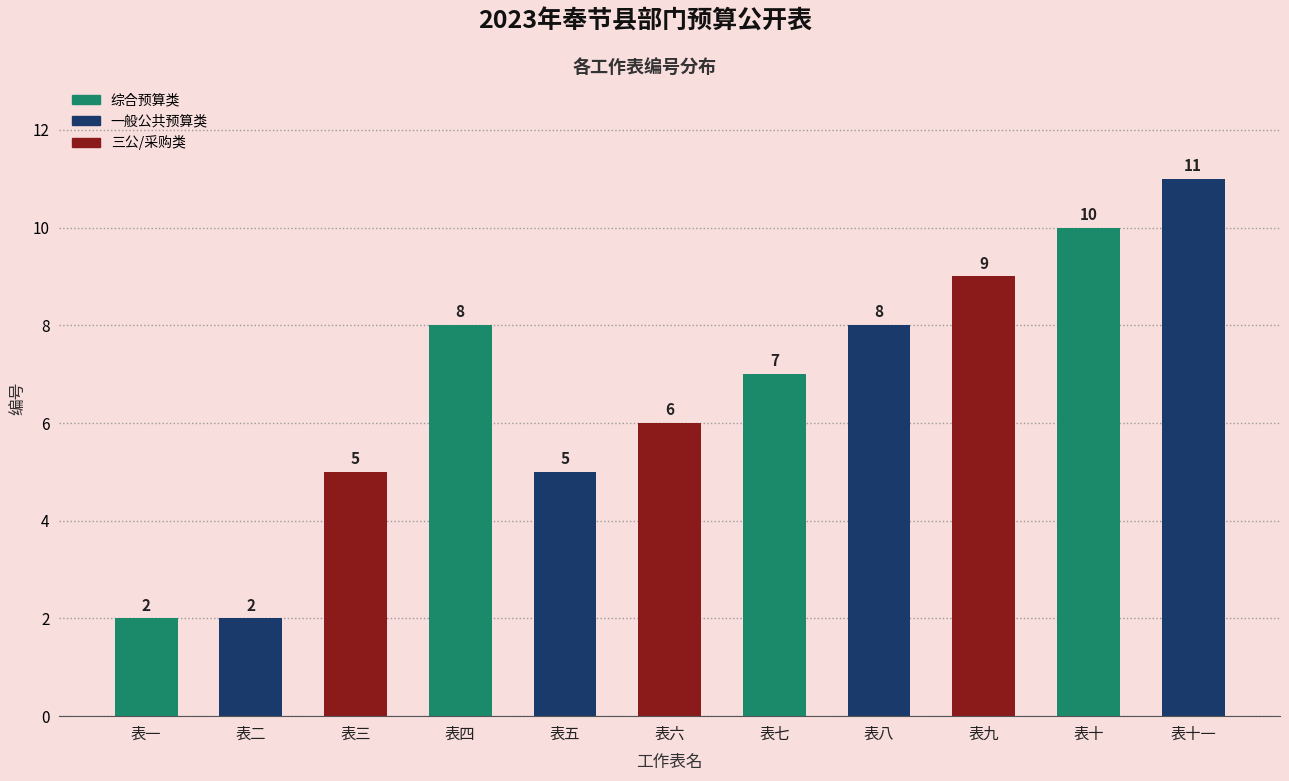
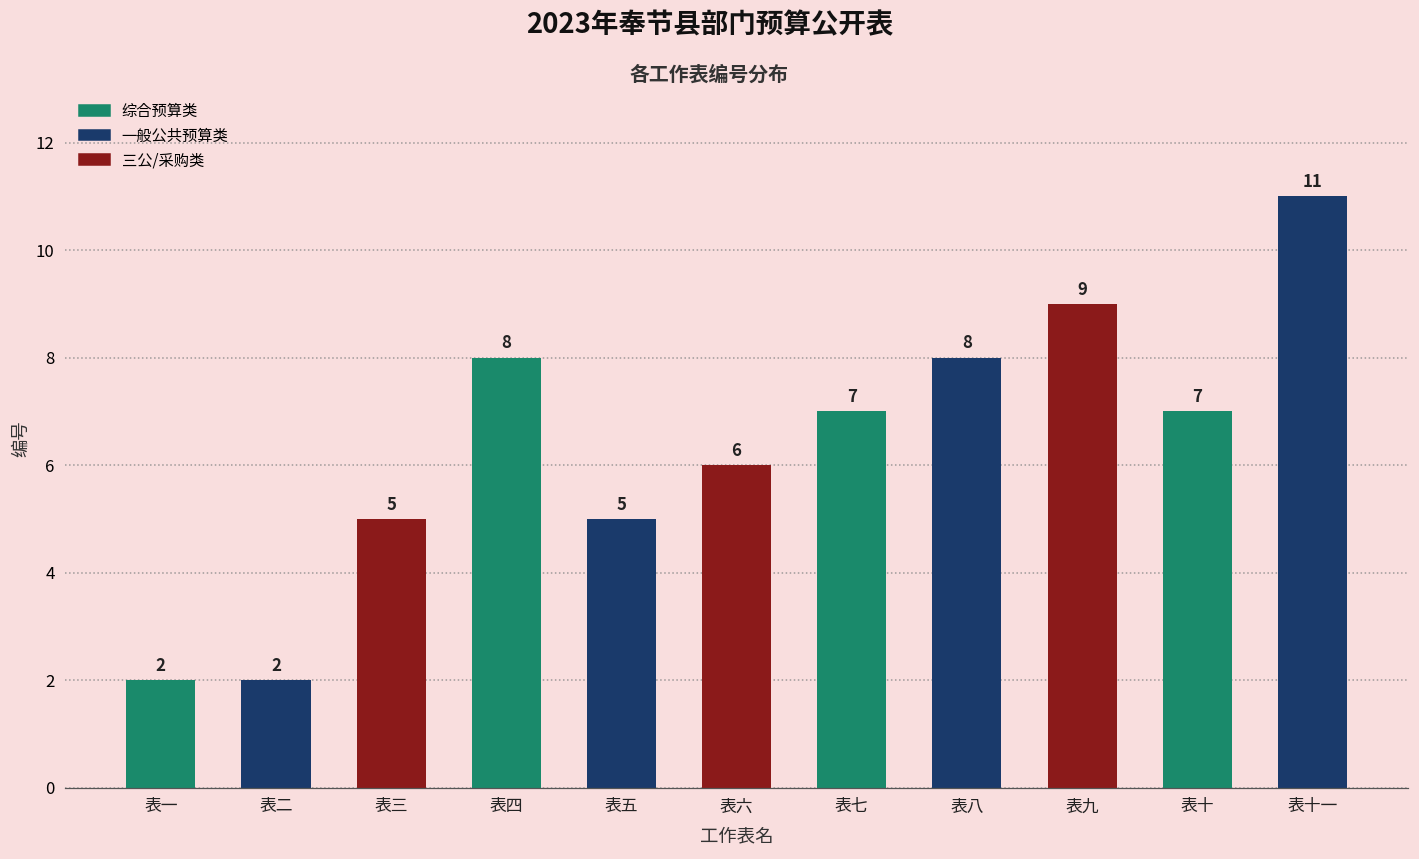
表十: 10 -> 7
